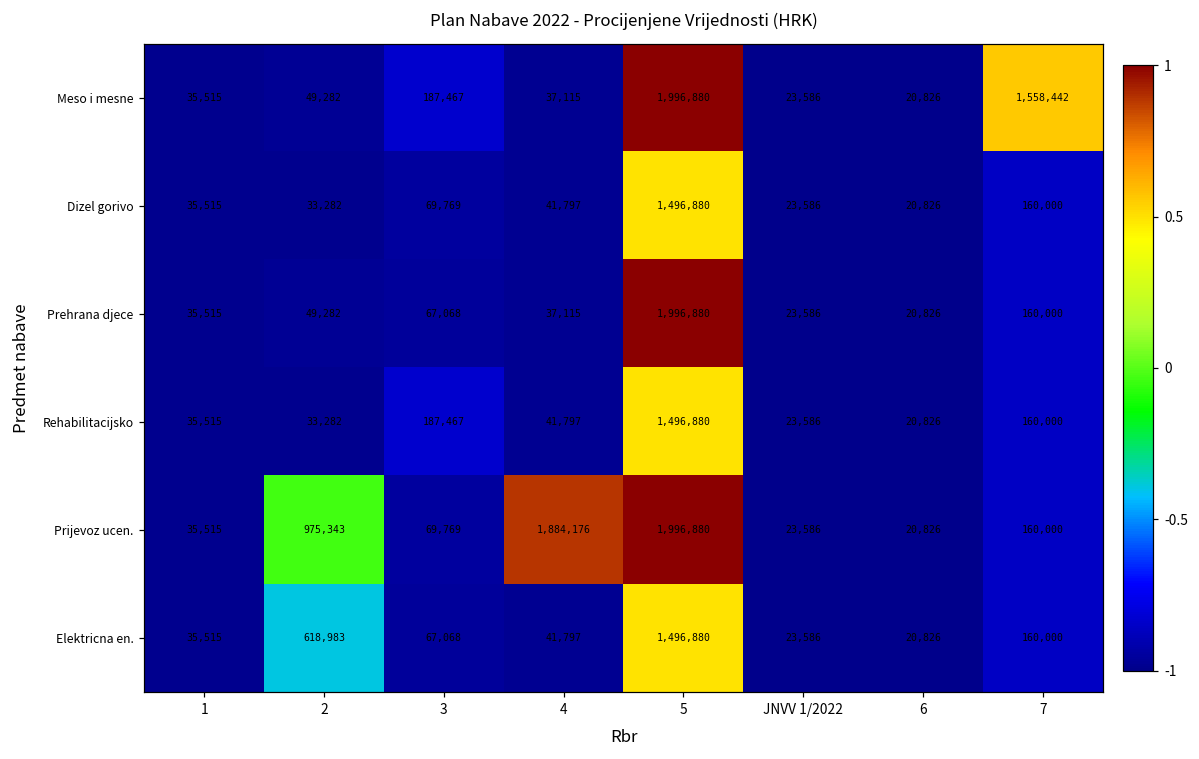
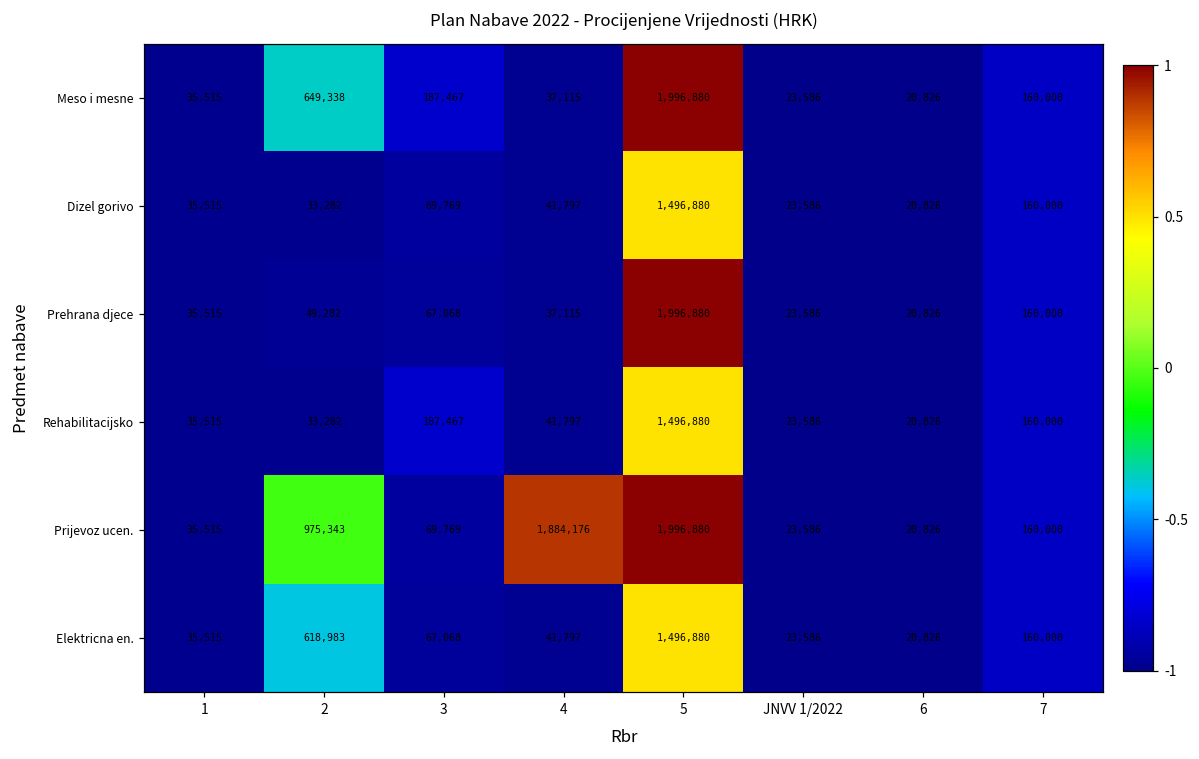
Meso i mesne, 2: 49,282 -> 649,338
Meso i mesne, 7: 1,558,442 -> 160,000
